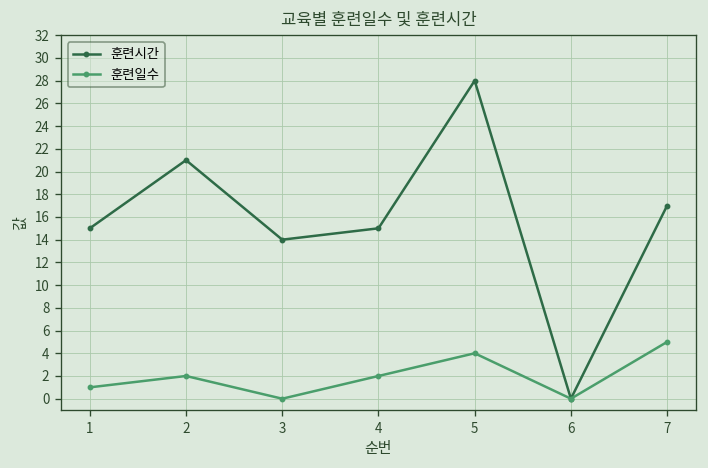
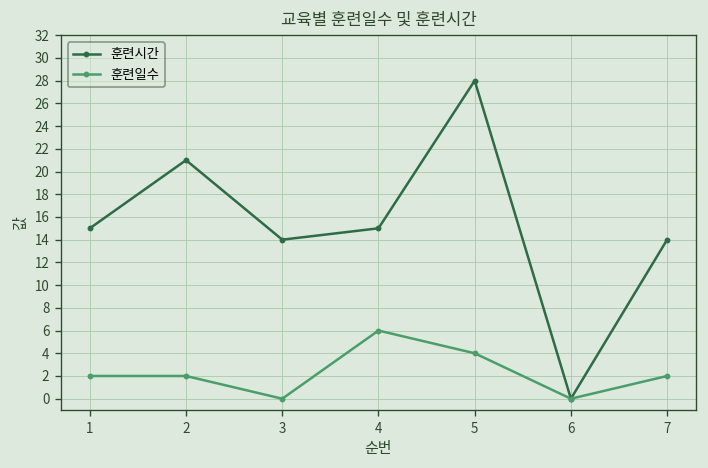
훈련일수, 1: 1 -> 2
훈련일수, 4: 2 -> 6
훈련시간, 7: 17 -> 14
훈련일수, 7: 5 -> 2
